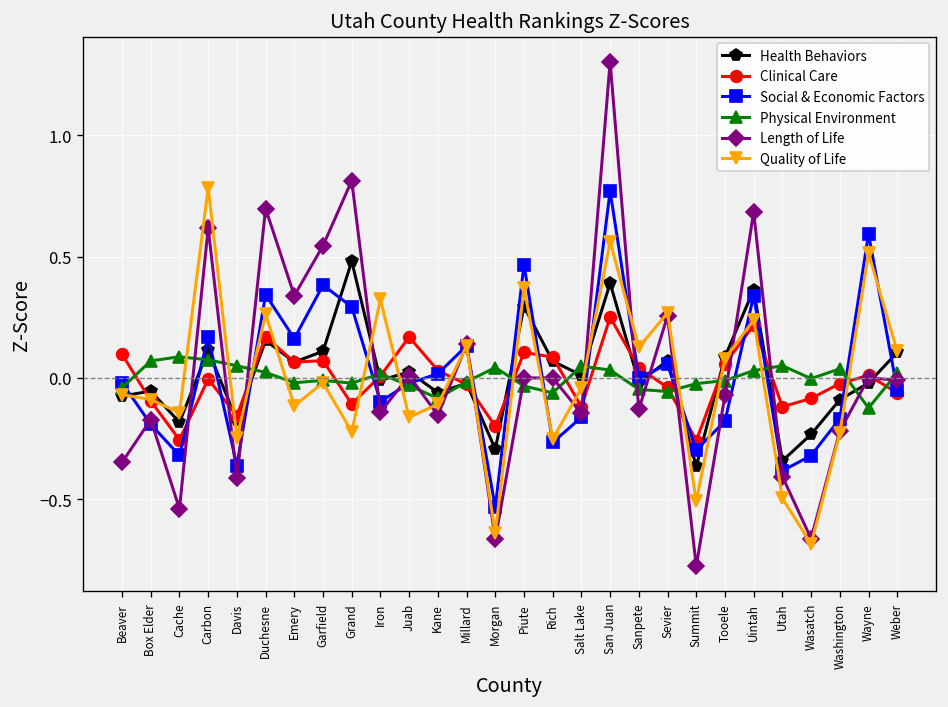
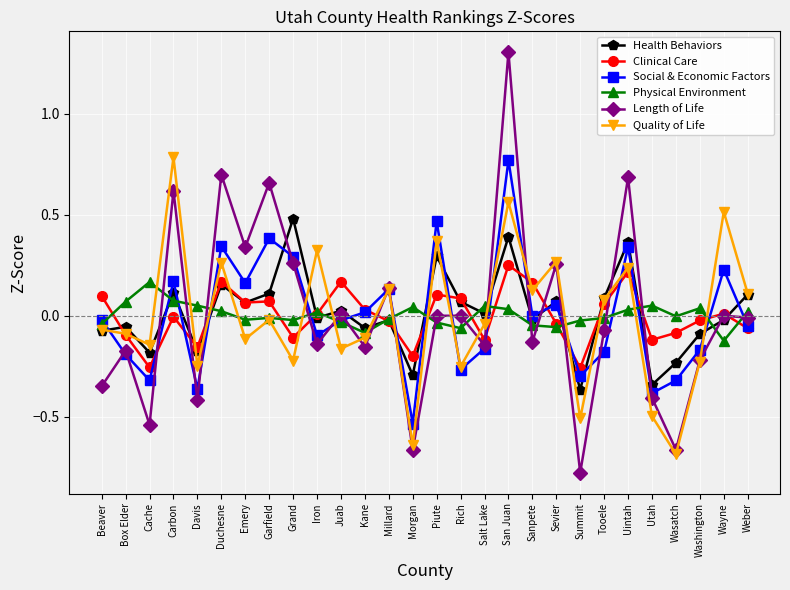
Physical Environment, Cache: 0.09 -> 0.17
Length of Life, Garfield: 0.55 -> 0.66
Length of Life, Grand: 0.81 -> 0.26
Clinical Care, Sanpete: 0.04 -> 0.16
Social & Economic Factors, Wayne: 0.59 -> 0.23
